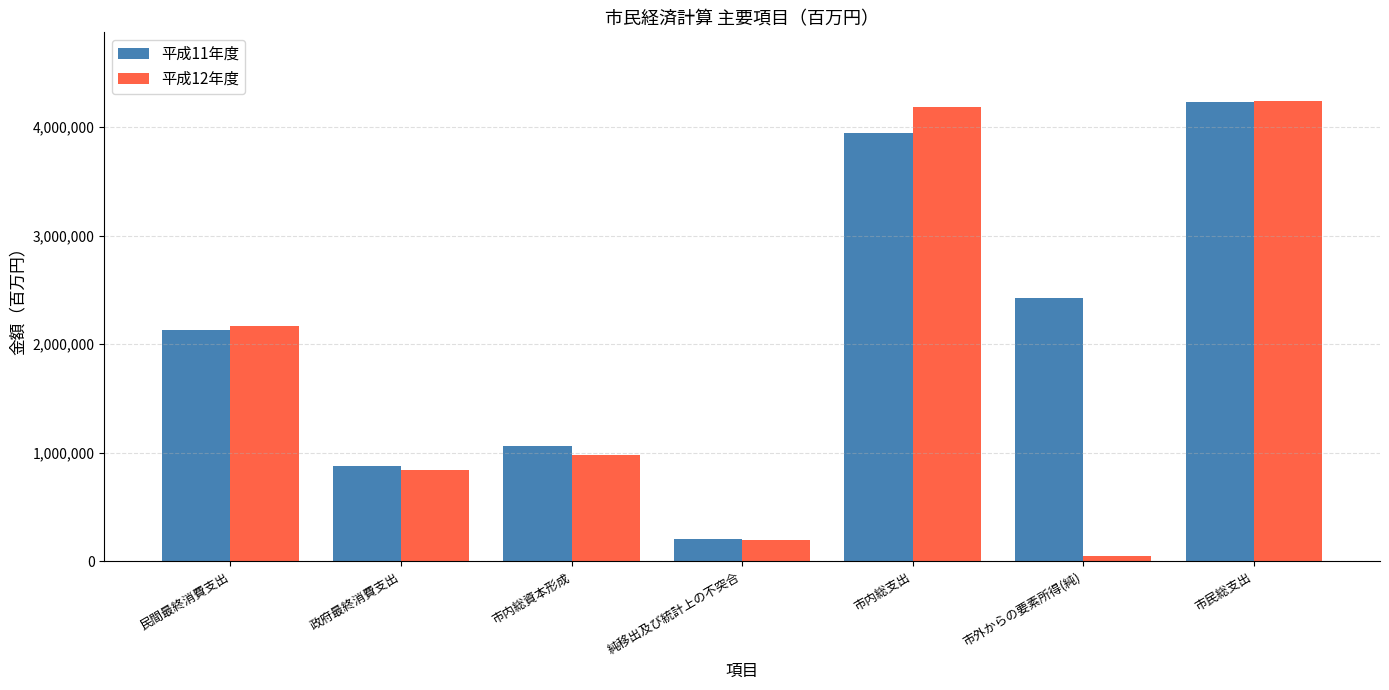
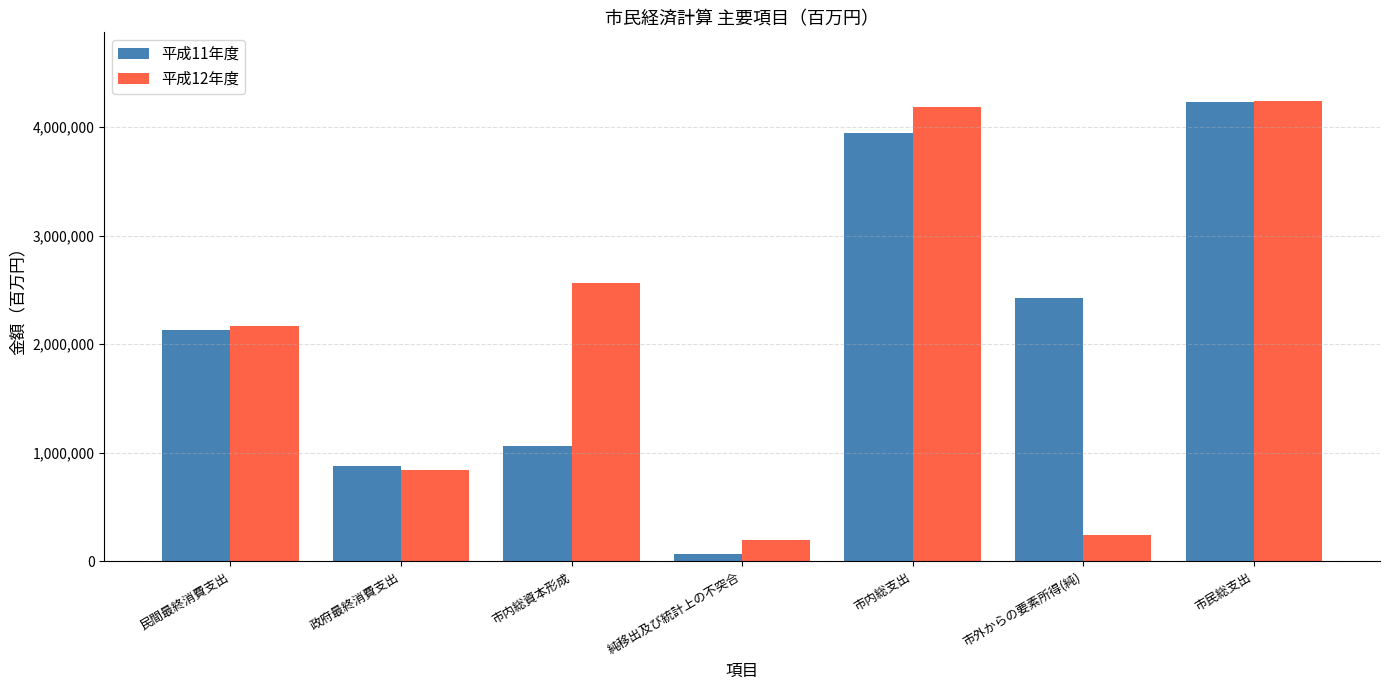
平成12年度, 市内総資本形成: 980,000 -> 2,560,000
平成11年度, 純移出及び統計上の不突合: 210,000 -> 70,000
平成12年度, 市外からの要素所得(純): 50,000 -> 240,000
